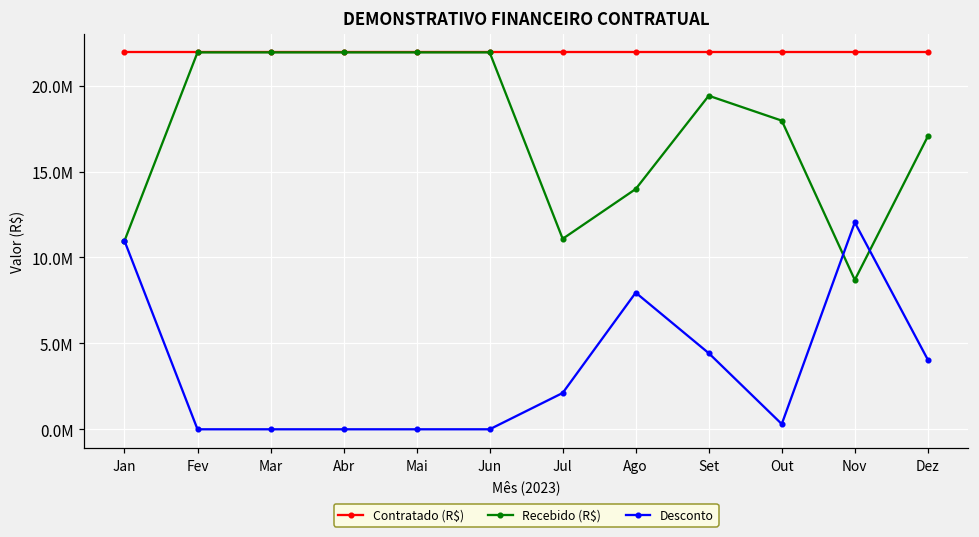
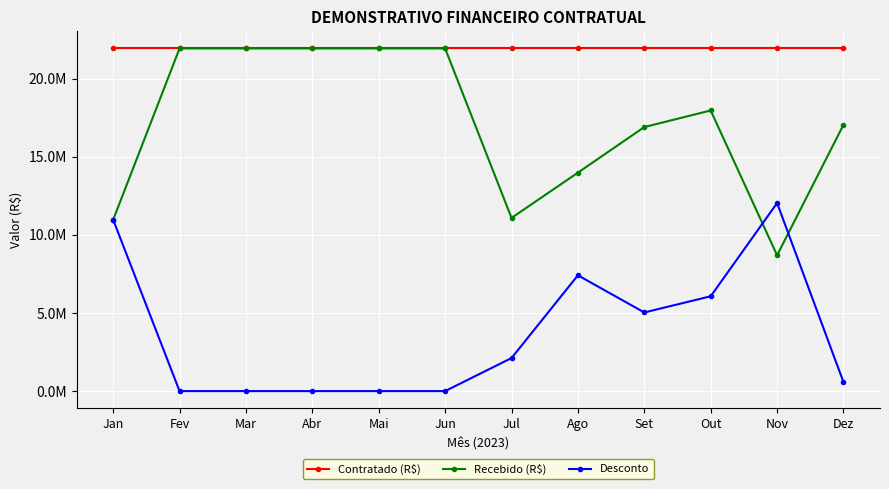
Desconto, Ago: 8000000 -> 7400000
Recebido (R$), Set: 19400000 -> 16900000
Desconto, Set: 4400000 -> 5000000
Desconto, Out: 300000 -> 6100000
Desconto, Dez: 4000000 -> 600000
